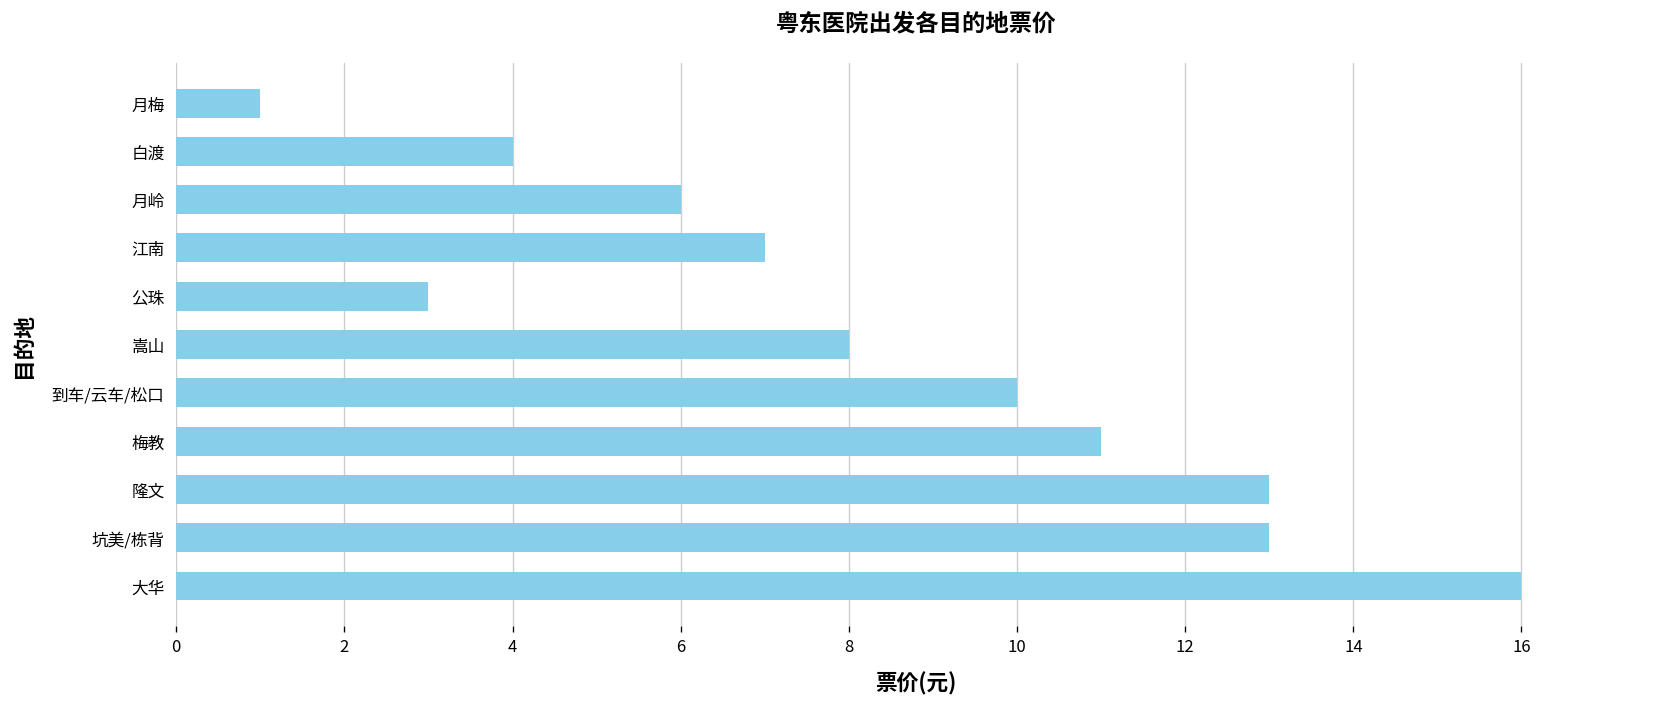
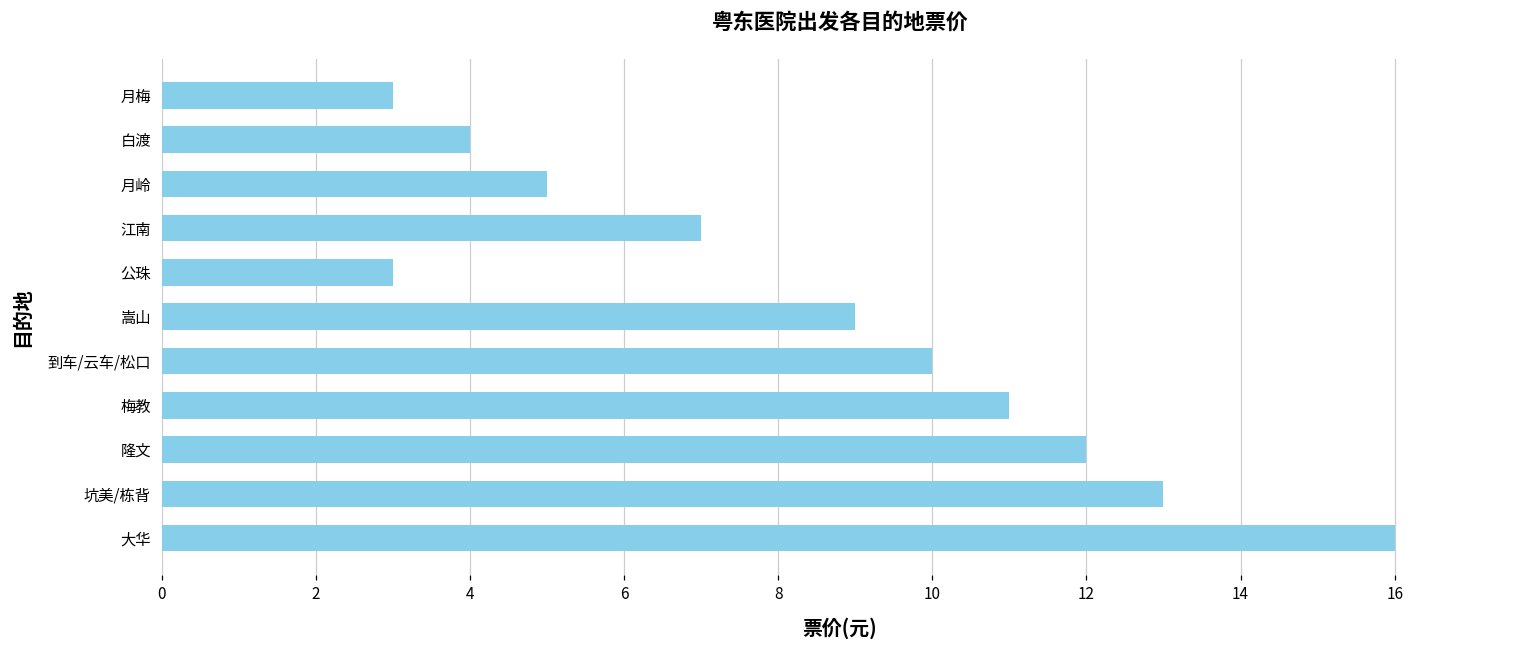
月梅: 1 -> 3
月岭: 6 -> 5
嵩山: 8 -> 9
隆文: 13 -> 12
